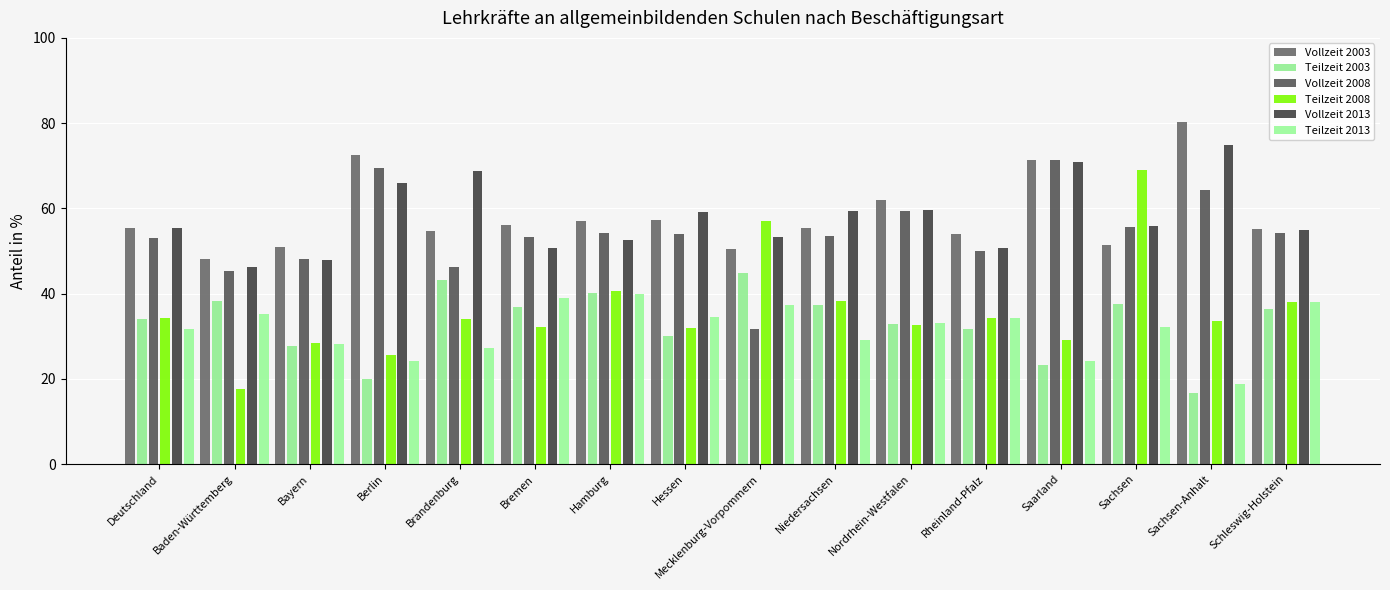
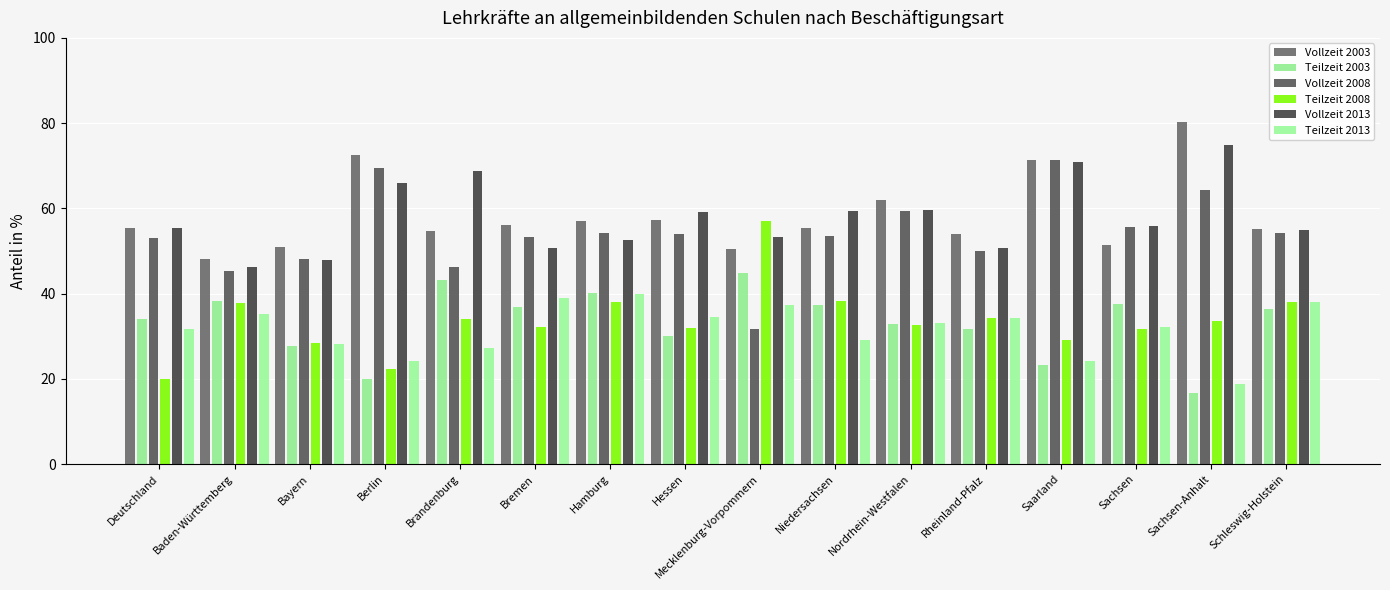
Teilzeit 2008, Deutschland: 34 -> 20
Teilzeit 2008, Baden-Württemberg: 18 -> 38
Teilzeit 2008, Berlin: 26 -> 22
Teilzeit 2008, Hamburg: 41 -> 38
Teilzeit 2008, Sachsen: 69 -> 32
